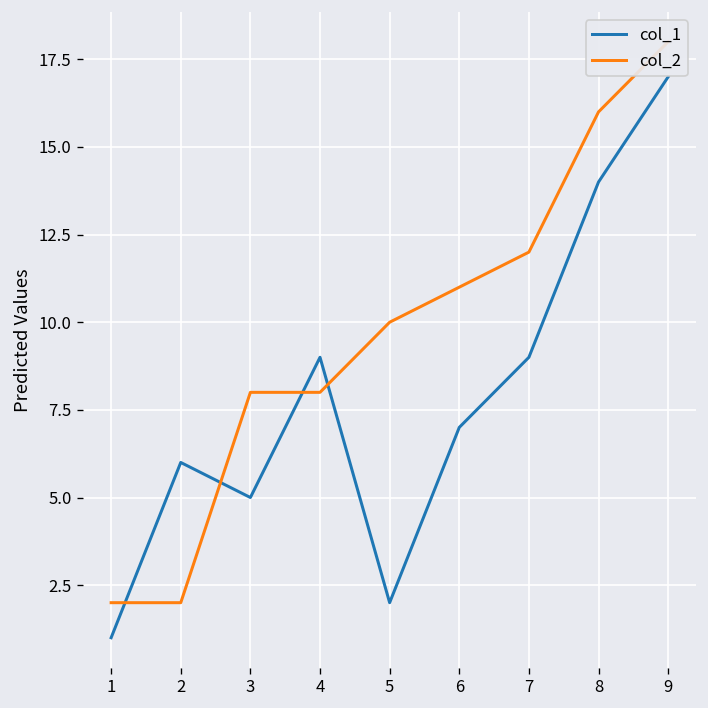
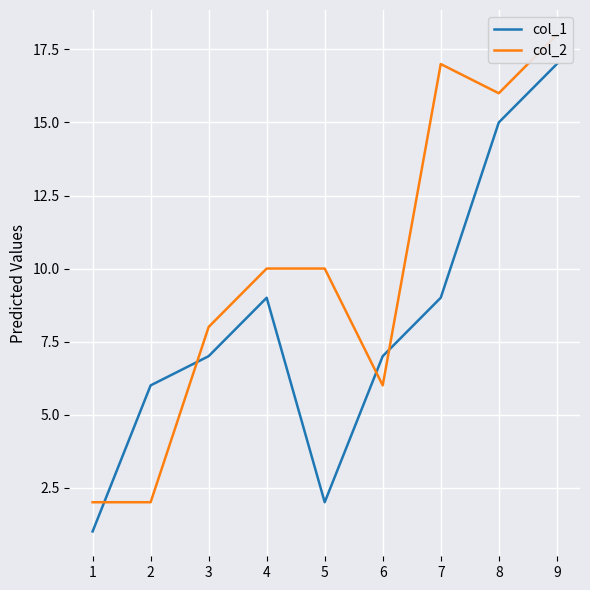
col_1, 3: 5 -> 7
col_2, 4: 8 -> 10
col_2, 6: 11 -> 6
col_2, 7: 12 -> 17
col_1, 8: 14 -> 15
